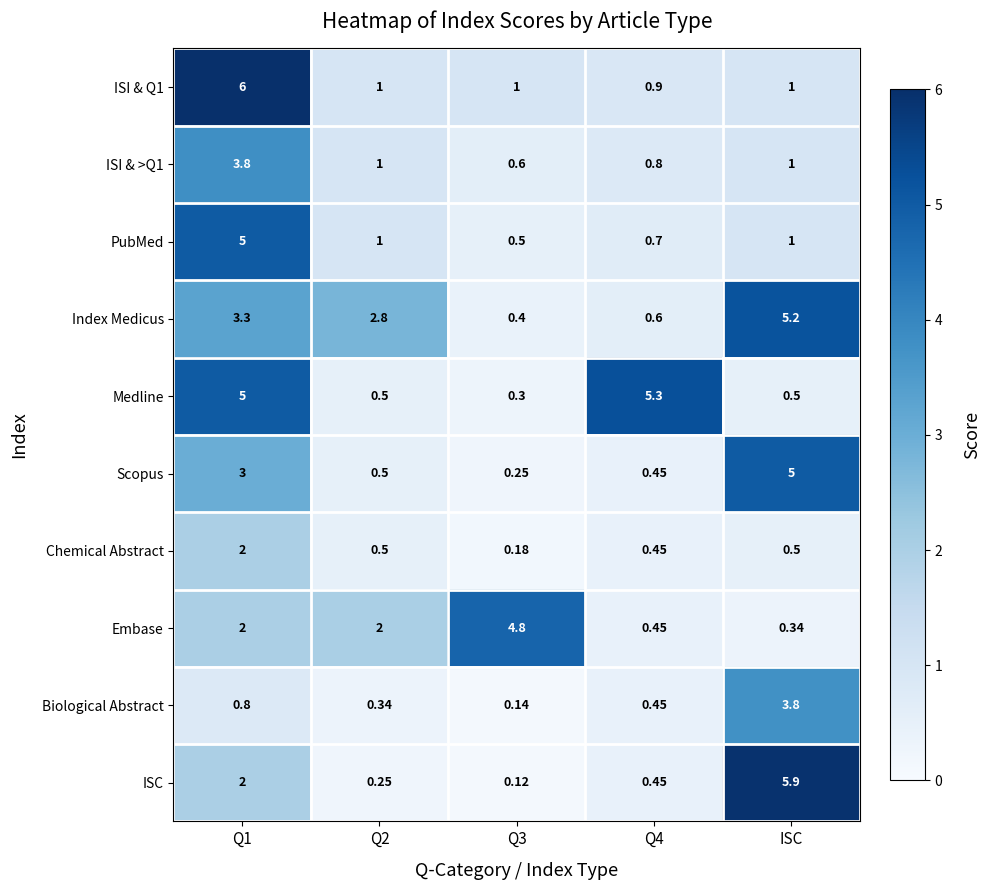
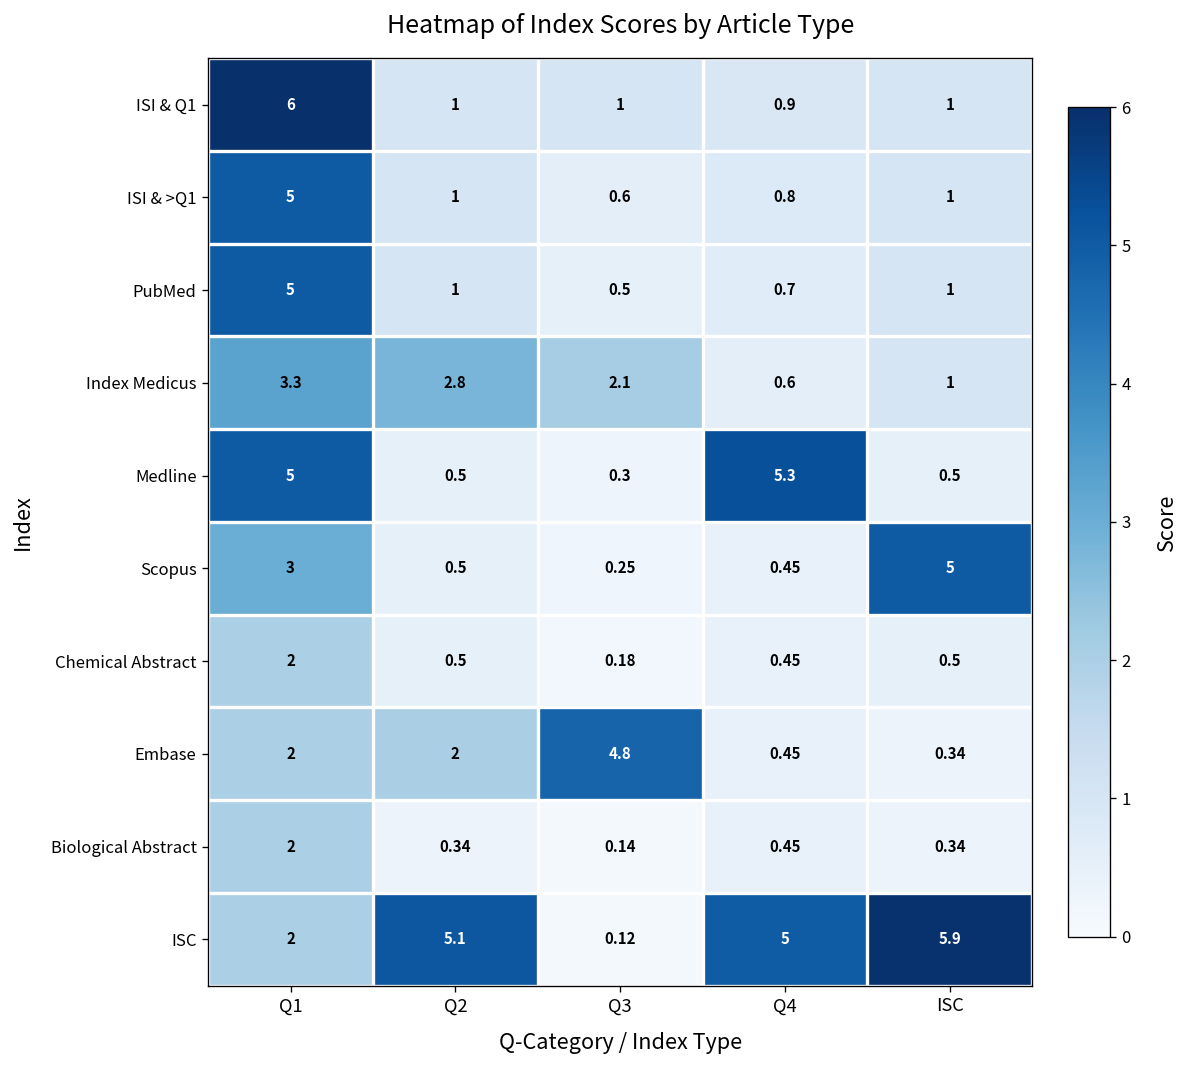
ISI & >Q1, Q1: 3.8 -> 5
Index Medicus, Q3: 0.4 -> 2.1
Index Medicus, ISC: 5.2 -> 1
Biological Abstract, Q1: 0.8 -> 2
Biological Abstract, ISC: 3.8 -> 0.34
ISC, Q2: 0.25 -> 5.1
ISC, Q4: 0.45 -> 5
